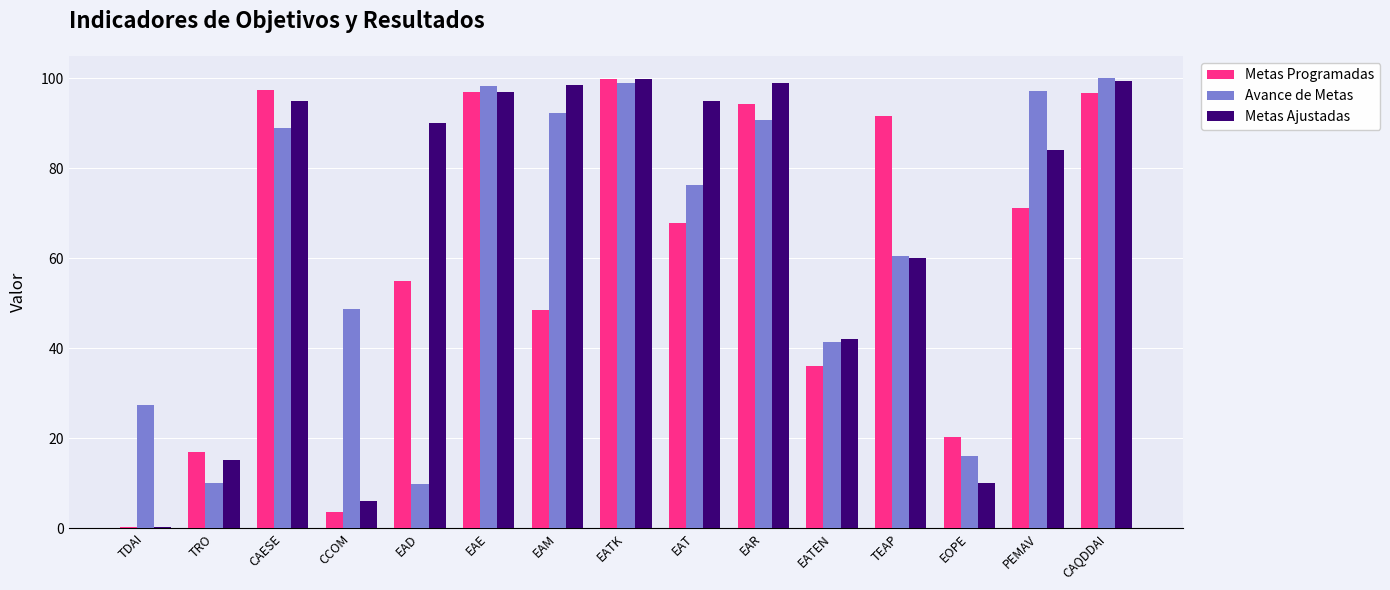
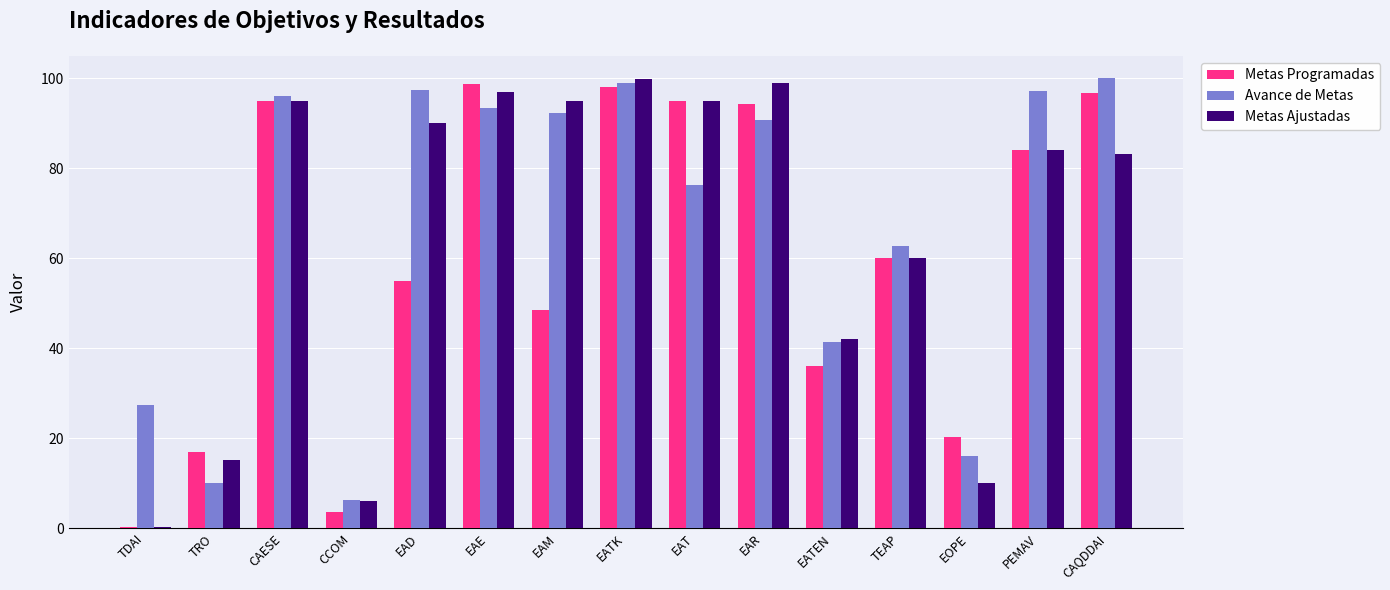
Metas Programadas, CAESE: 97 -> 95
Avance de Metas, CAESE: 89 -> 96
Avance de Metas, CCOM: 49 -> 6
Avance de Metas, EAD: 10 -> 97
Metas Programadas, EAE: 97 -> 99
Avance de Metas, EAE: 98 -> 93
Metas Ajustadas, EAM: 98 -> 95
Metas Programadas, EATK: 100 -> 98
Metas Programadas, EAT: 68 -> 95
Metas Programadas, TEAP: 92 -> 60
Avance de Metas, TEAP: 61 -> 63
Metas Programadas, PEMAV: 71 -> 84
Metas Ajustadas, CAQDDAI: 100 -> 83
